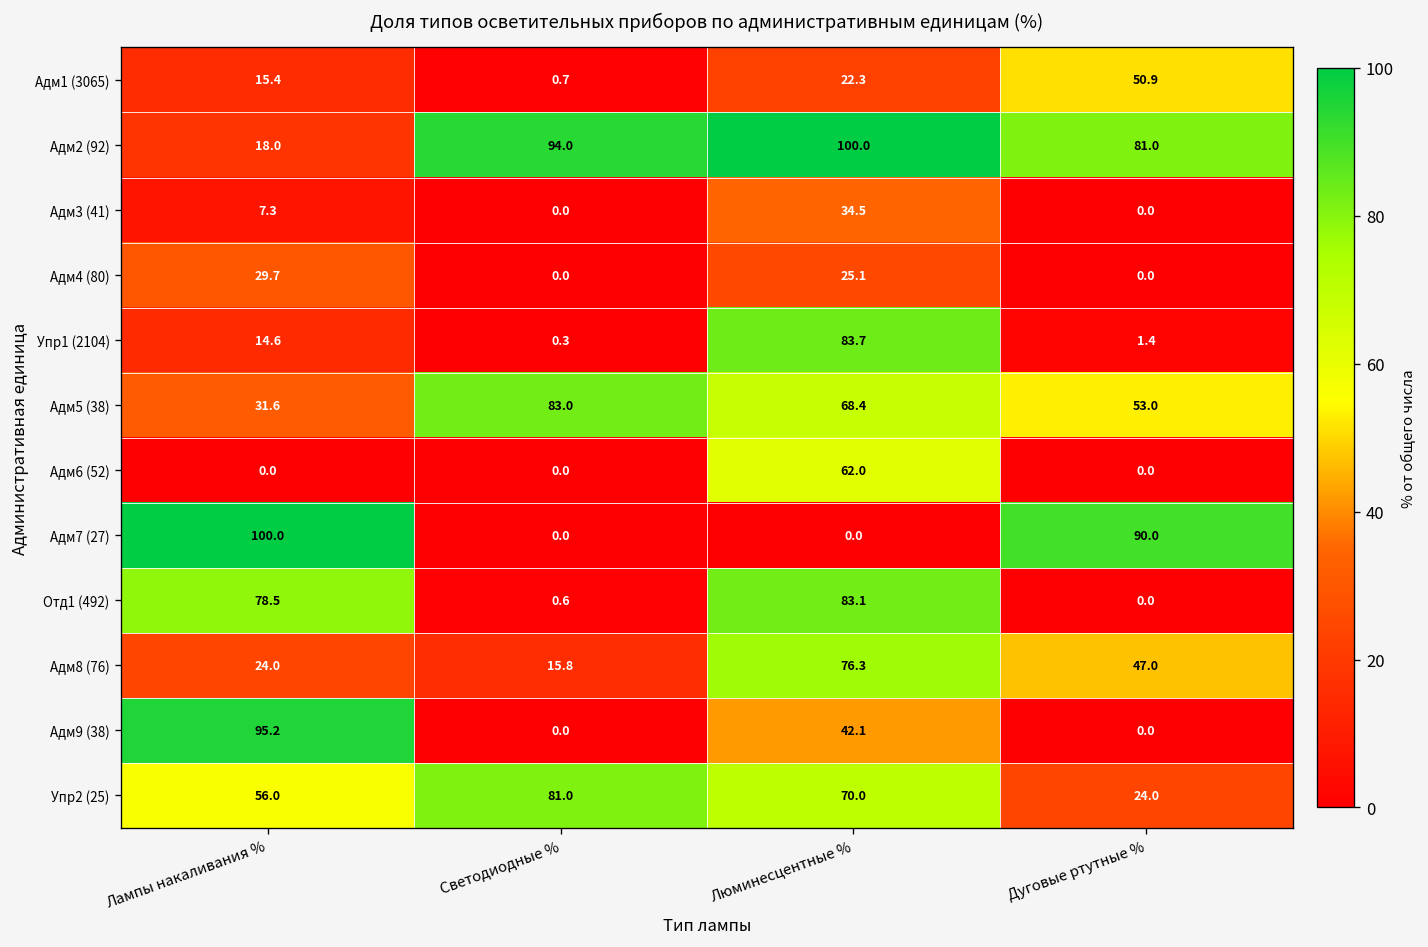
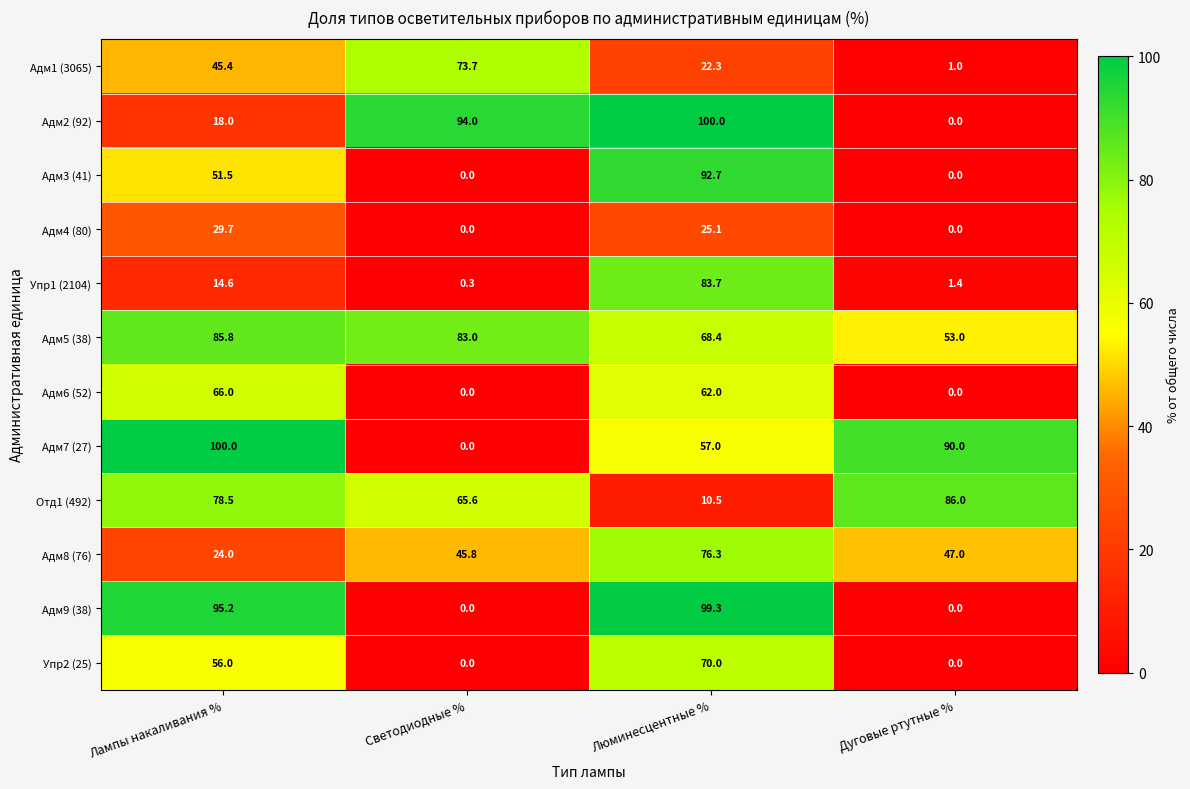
Адм1 (3065), Лампы накаливания %: 15.4 -> 45.4
Адм1 (3065), Светодиодные %: 0.7 -> 73.7
Адм1 (3065), Дуговые ртутные %: 50.9 -> 1.0
Адм2 (92), Дуговые ртутные %: 81.0 -> 0.0
Адм3 (41), Лампы накаливания %: 7.3 -> 51.5
Адм3 (41), Люминесцентные %: 34.5 -> 92.7
Адм5 (38), Лампы накаливания %: 31.6 -> 85.8
Адм6 (52), Лампы накаливания %: 0.0 -> 66.0
Адм7 (27), Люминесцентные %: 0.0 -> 57.0
Отд1 (492), Светодиодные %: 0.6 -> 65.6
Отд1 (492), Люминесцентные %: 83.1 -> 10.5
Отд1 (492), Дуговые ртутные %: 0.0 -> 86.0
Адм8 (76), Светодиодные %: 15.8 -> 45.8
Адм9 (38), Люминесцентные %: 42.1 -> 99.3
Упр2 (25), Светодиодные %: 81.0 -> 0.0
Упр2 (25), Дуговые ртутные %: 24.0 -> 0.0
